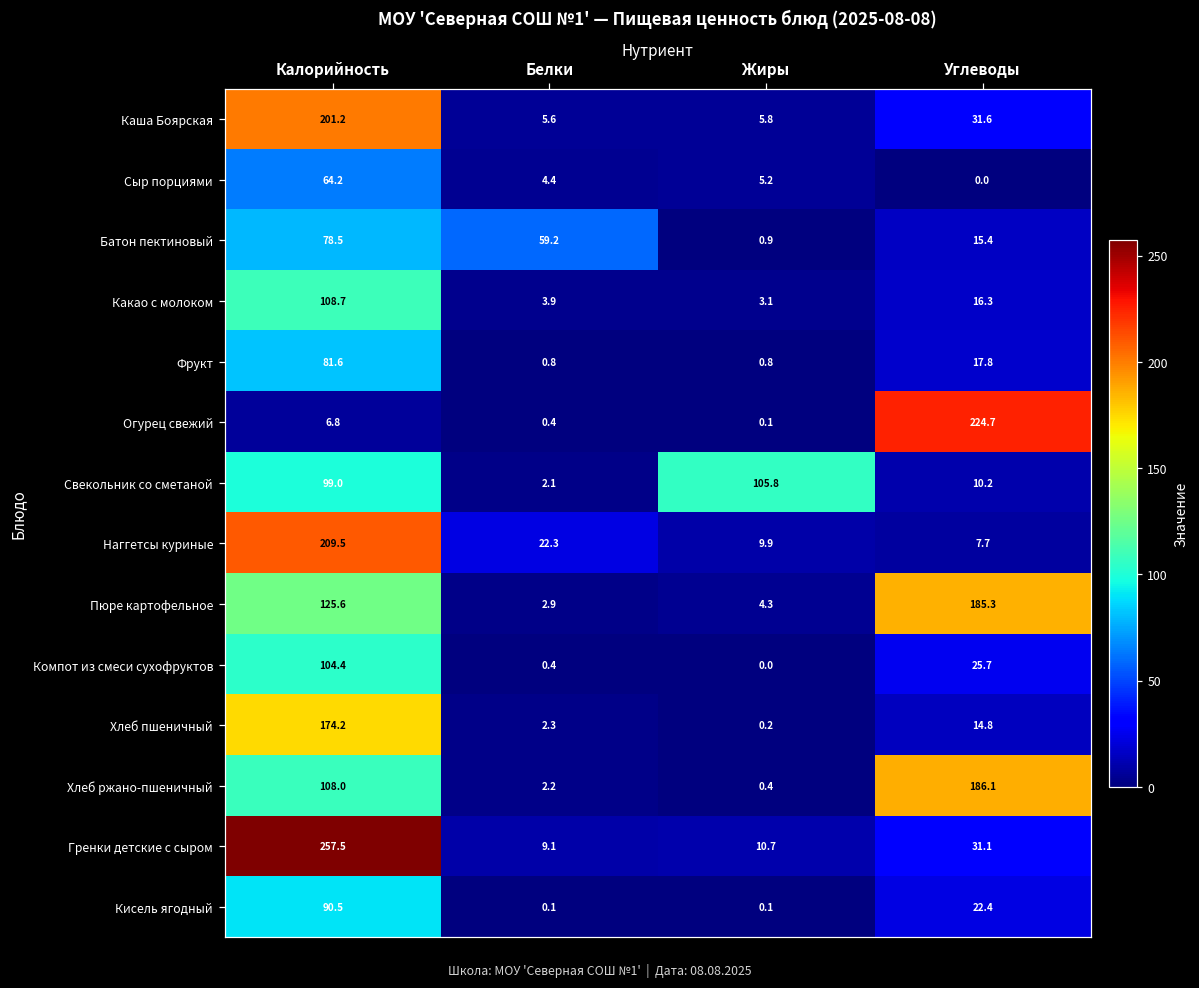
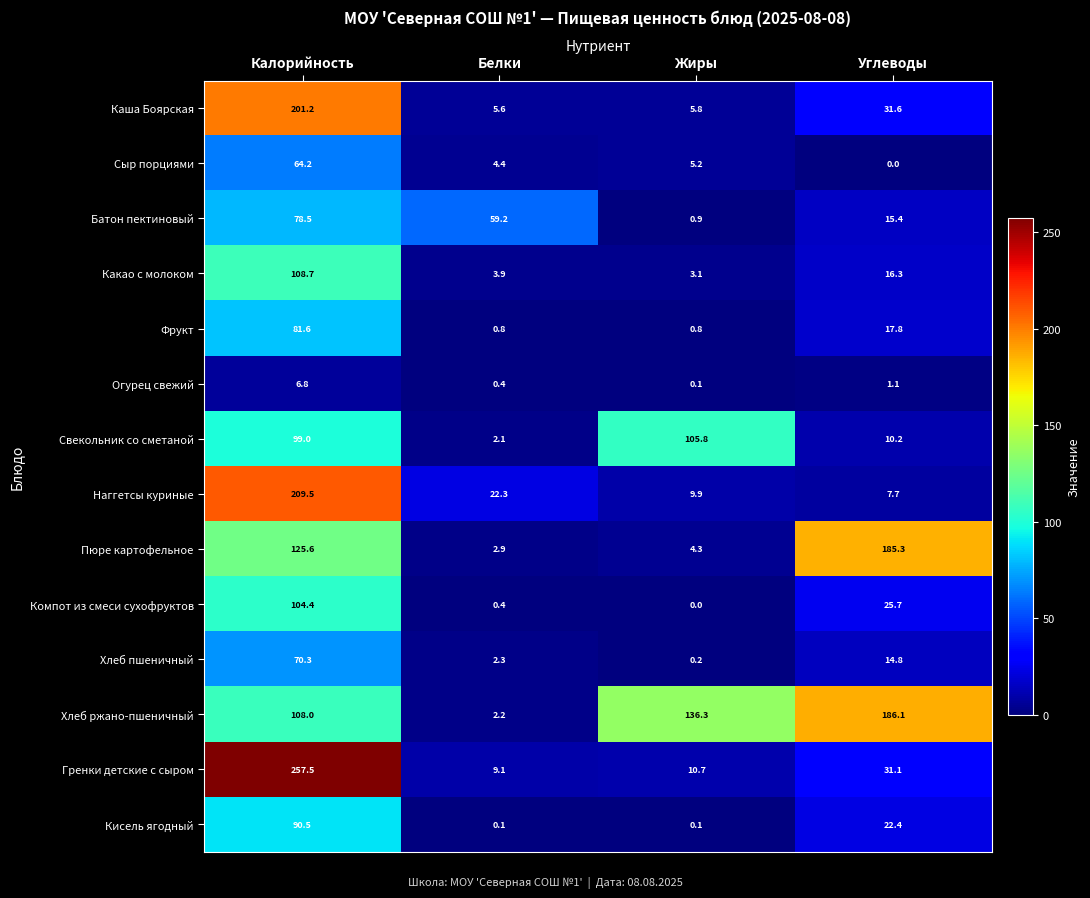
Огурец свежий, Углеводы: 224.7 -> 1.1
Хлеб пшеничный, Калорийность: 174.2 -> 70.3
Хлеб ржано-пшеничный, Жиры: 0.4 -> 136.3
